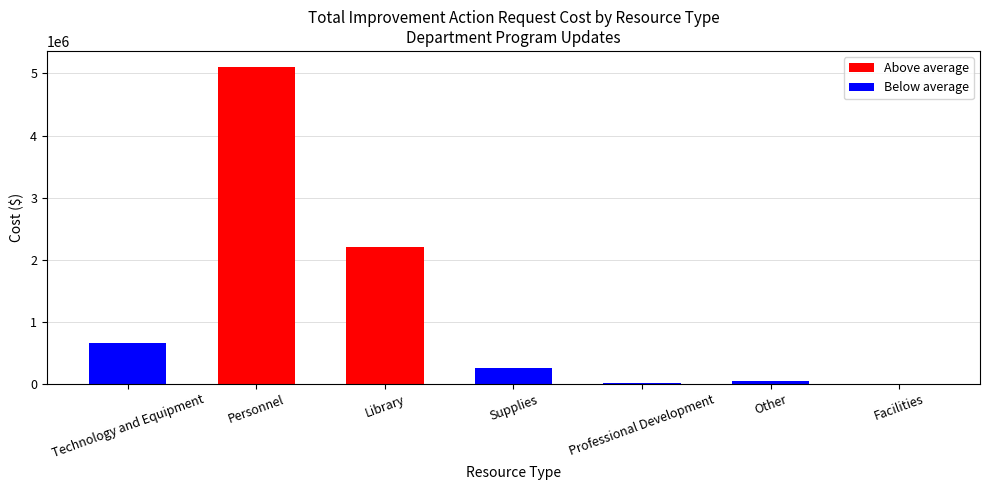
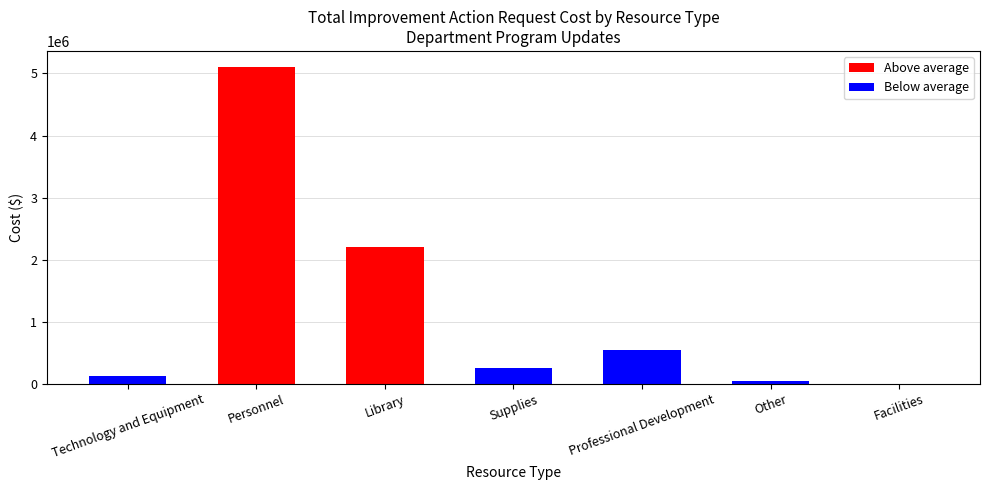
Technology and Equipment: 700000 -> 100000
Professional Development: 0 -> 500000
